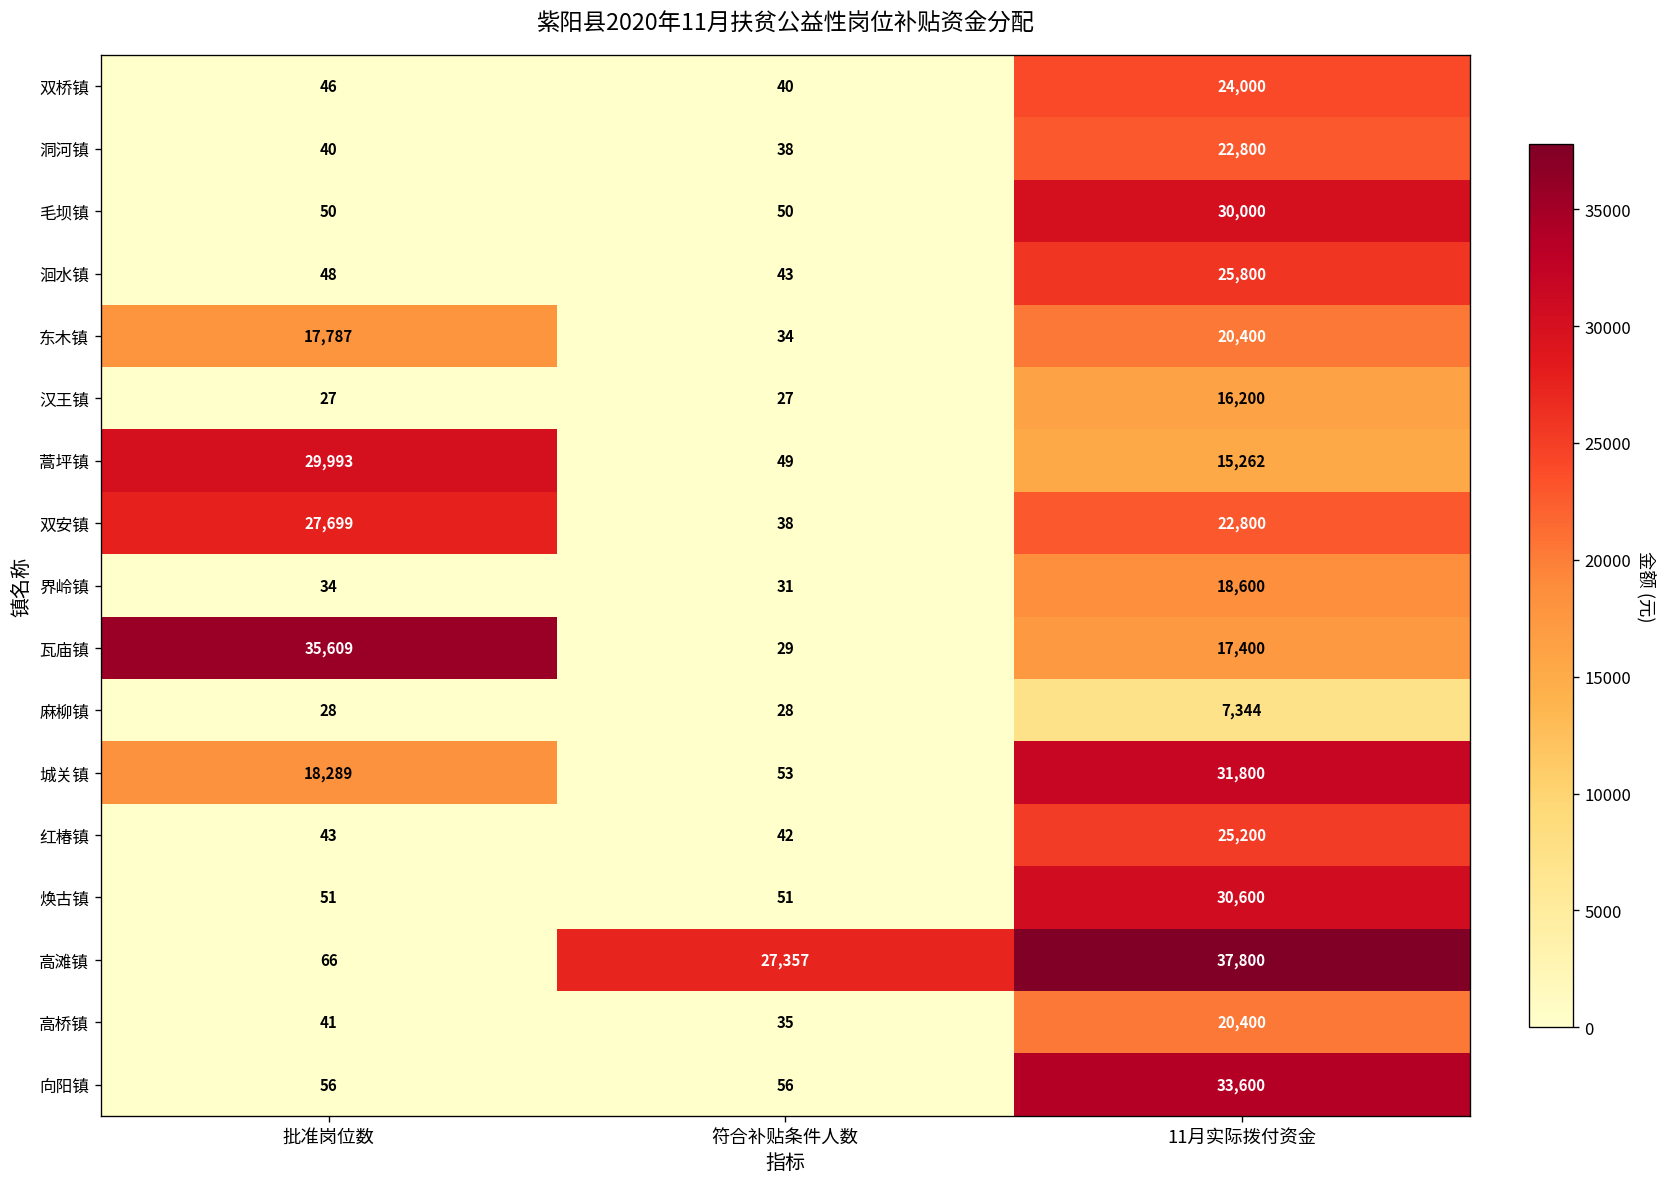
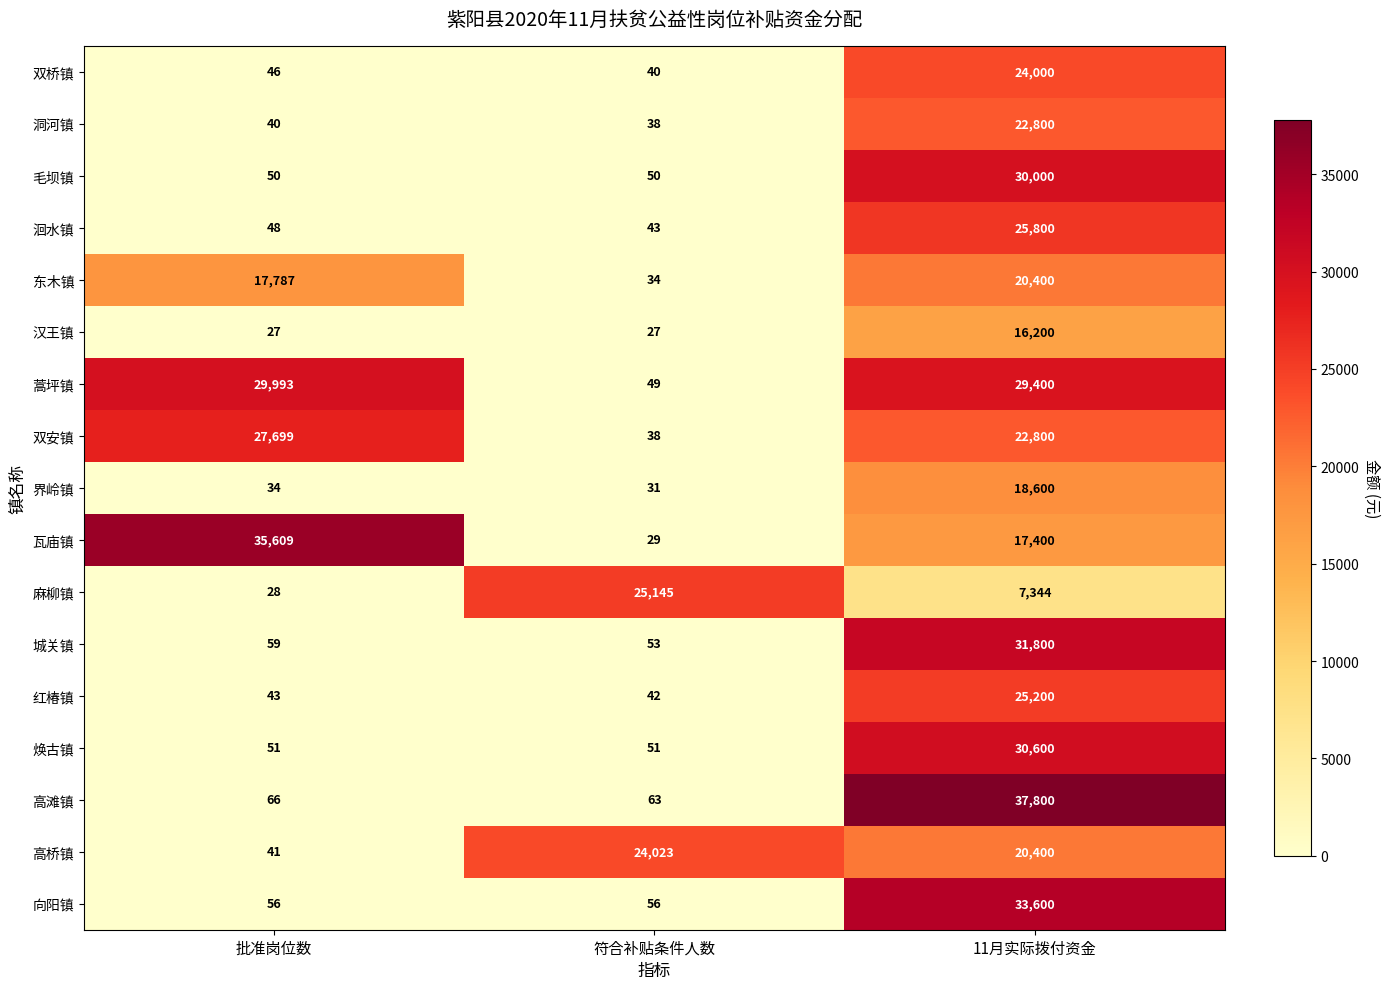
蒿坪镇, 11月实际拨付资金: 15,262 -> 29,400
麻柳镇, 符合补贴条件人数: 28 -> 25,145
城关镇, 批准岗位数: 18,289 -> 59
高滩镇, 符合补贴条件人数: 27,357 -> 63
高桥镇, 符合补贴条件人数: 35 -> 24,023
